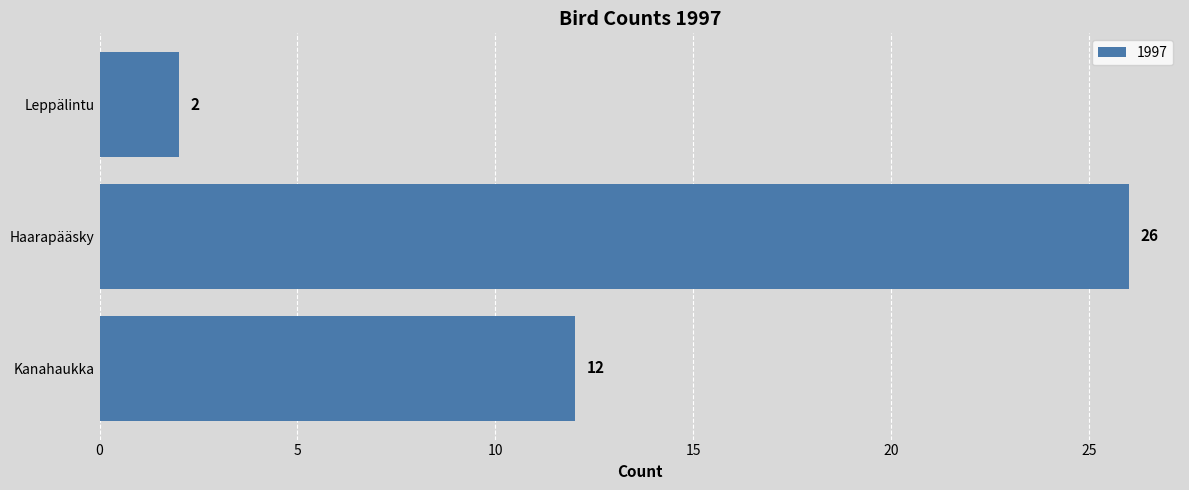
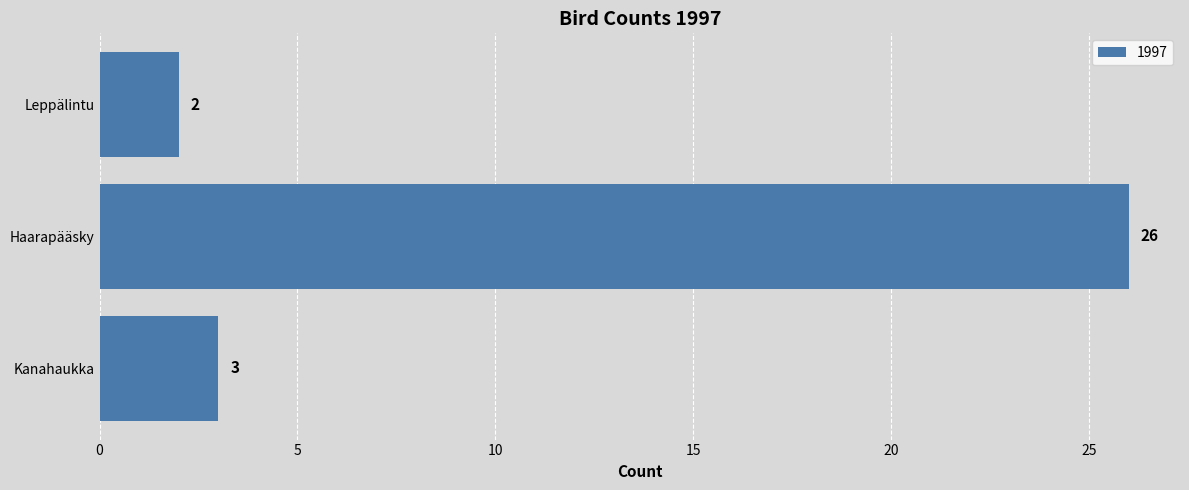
Kanahaukka: 12 -> 3
